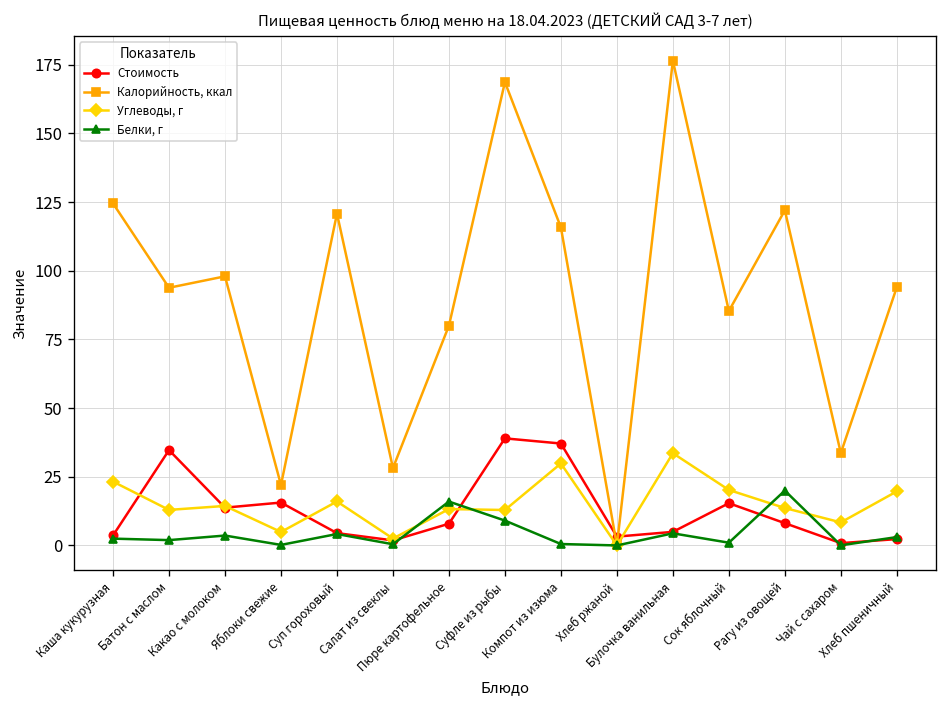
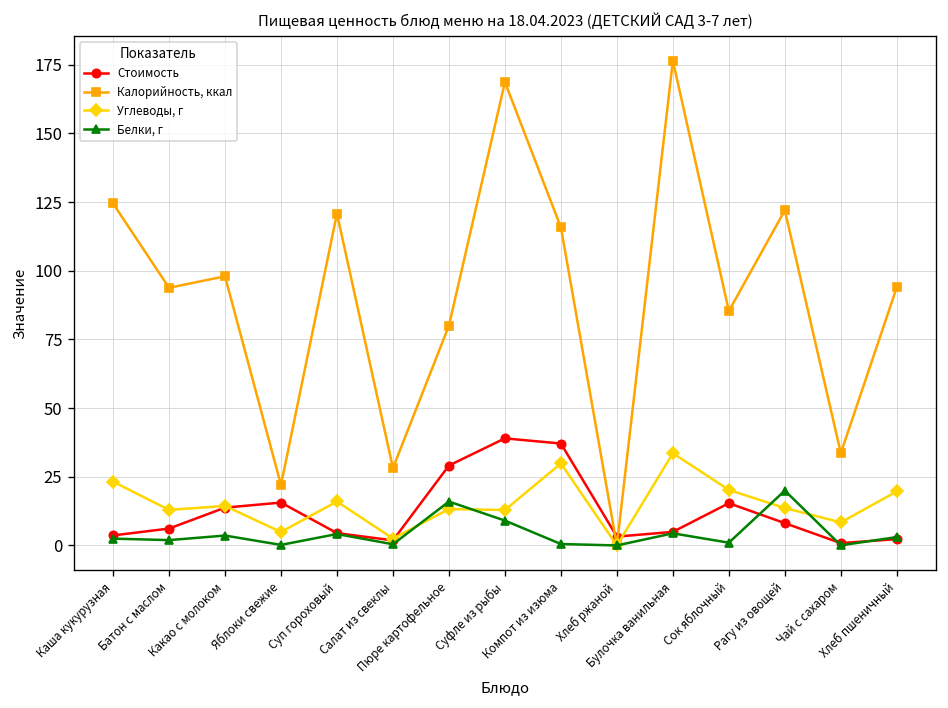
Стоимость, Батон с маслом: 35 -> 6
Стоимость, Пюре картофельное: 8 -> 29
